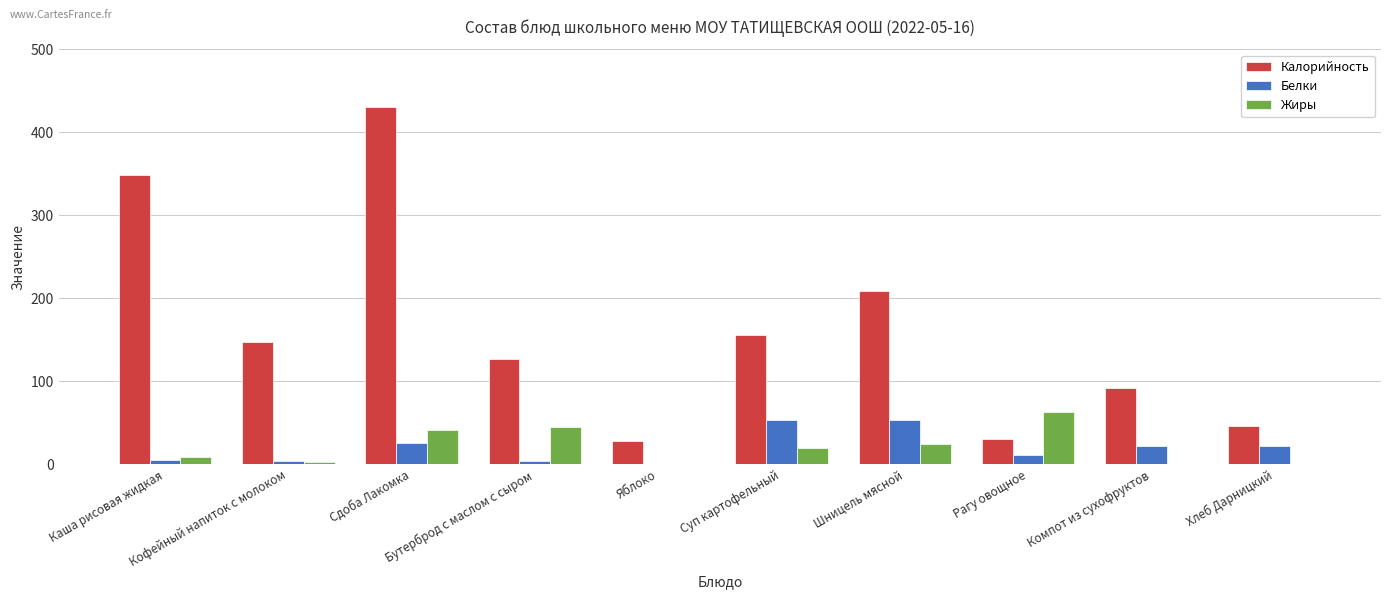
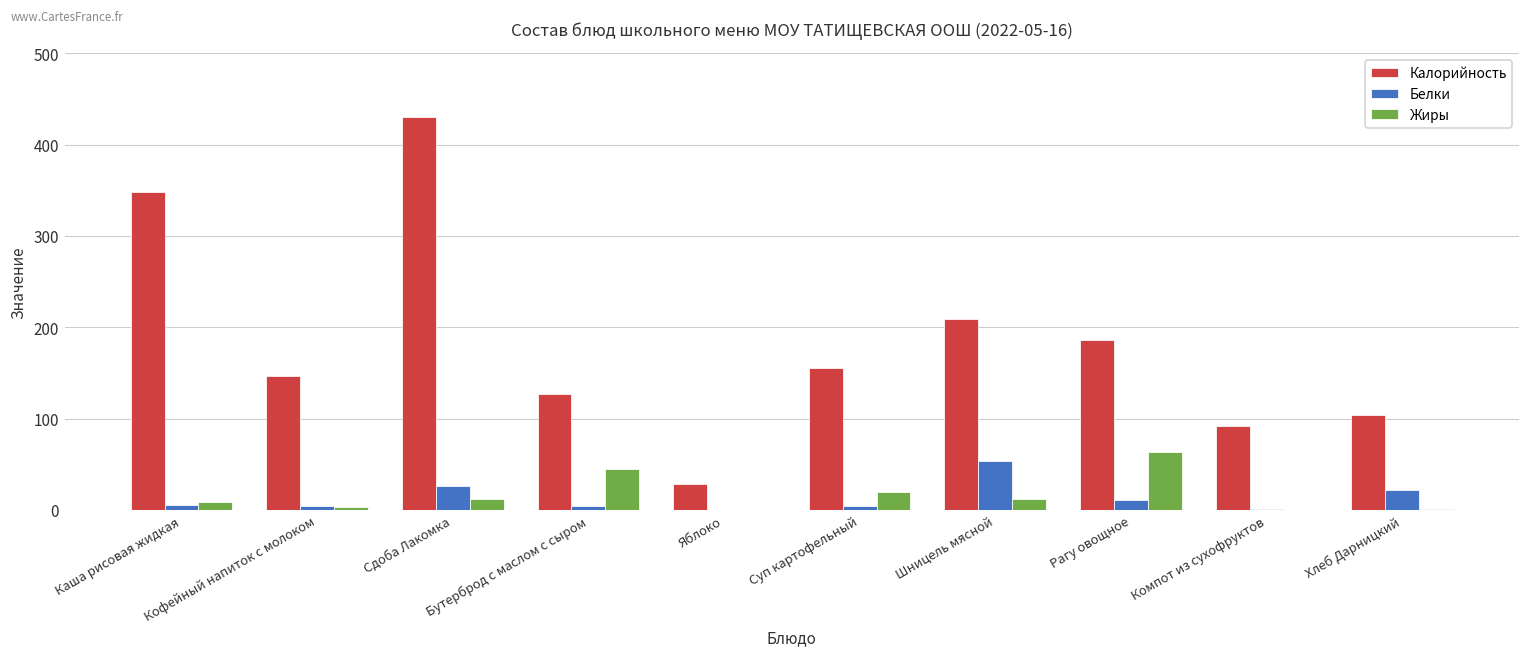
Жиры, Сдоба Лакомка: 40 -> 10
Белки, Суп картофельный: 50 -> 0
Жиры, Шницель мясной: 20 -> 10
Калорийность, Рагу овощное: 30 -> 190
Белки, Компот из сухофруктов: 20 -> 0
Калорийность, Хлеб Дарницкий: 50 -> 100
